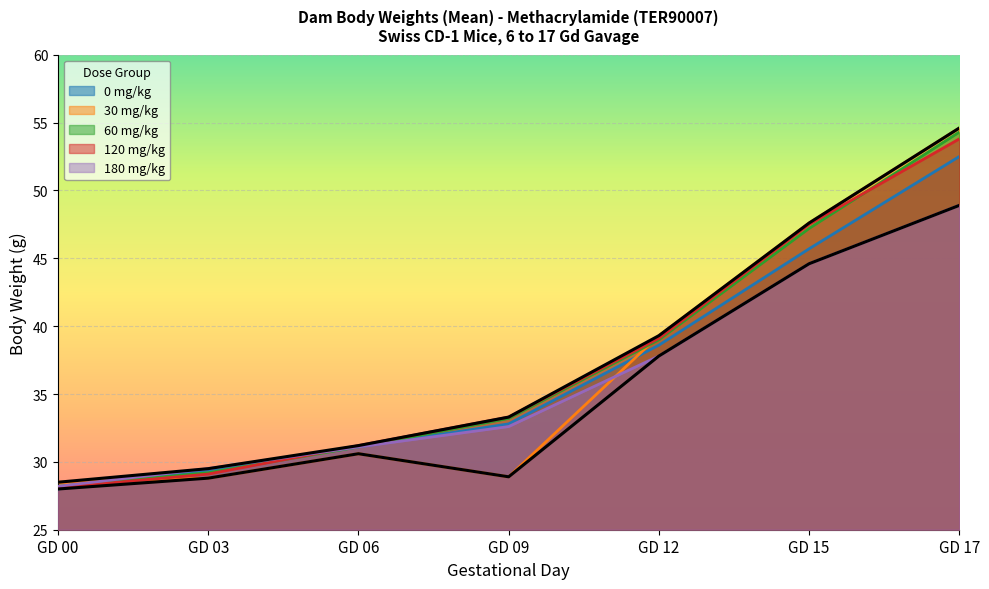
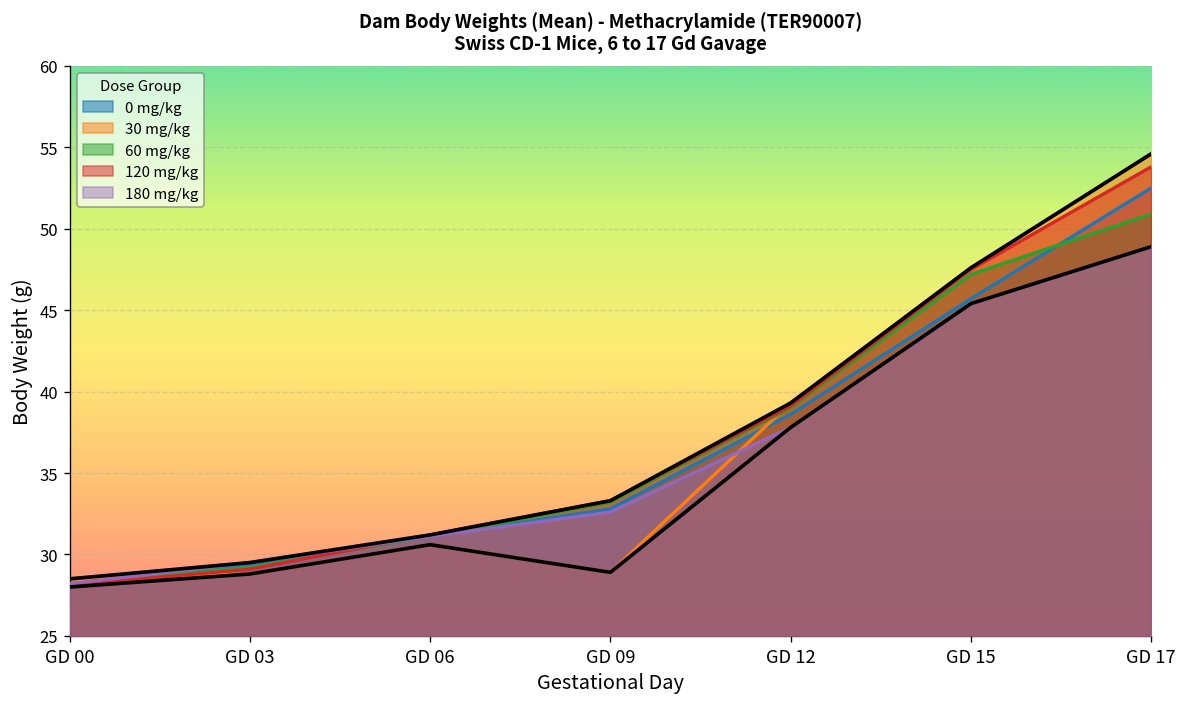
180 mg/kg, GD 15: 44.6 -> 45.4
60 mg/kg, GD 17: 54.3 -> 50.9
